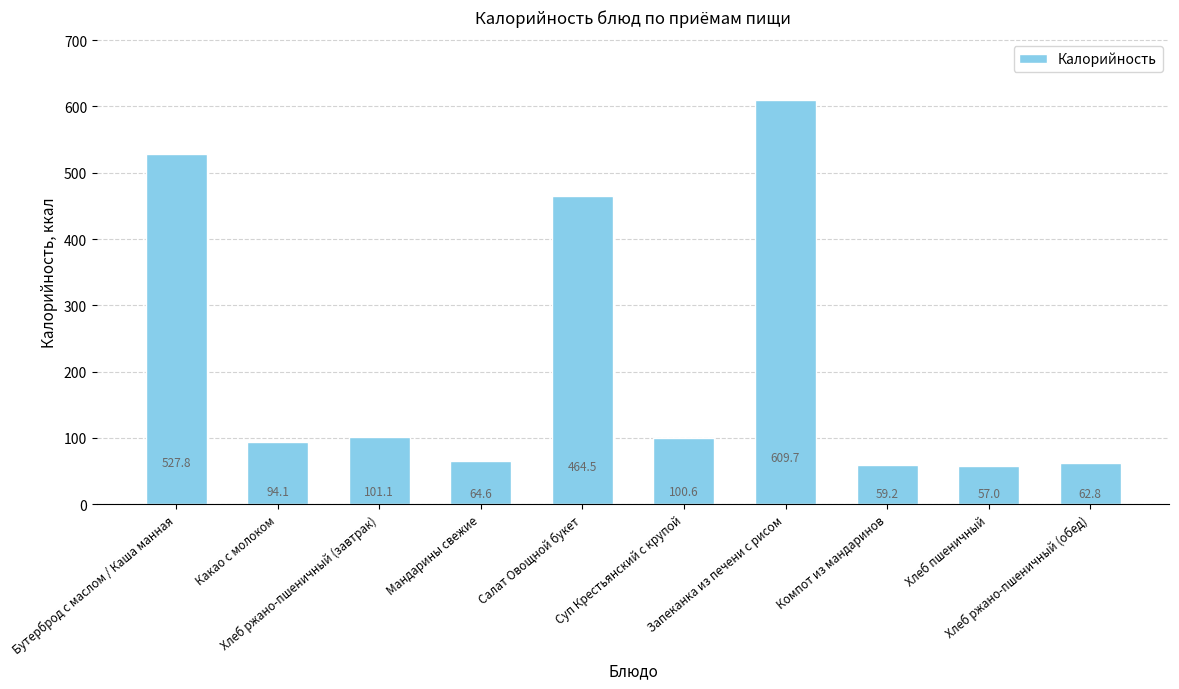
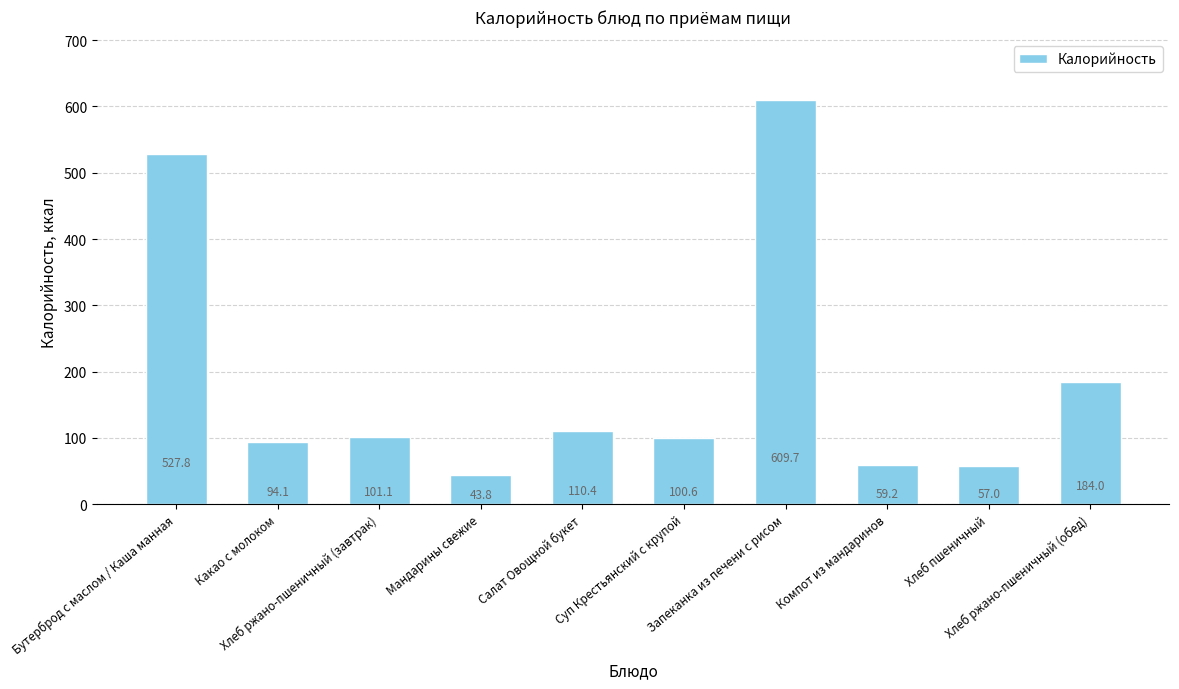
Мандарины свежие: 64.6 -> 43.8
Салат Овощной букет: 464.5 -> 110.4
Хлеб ржано-пшеничный (обед): 62.8 -> 184.0
